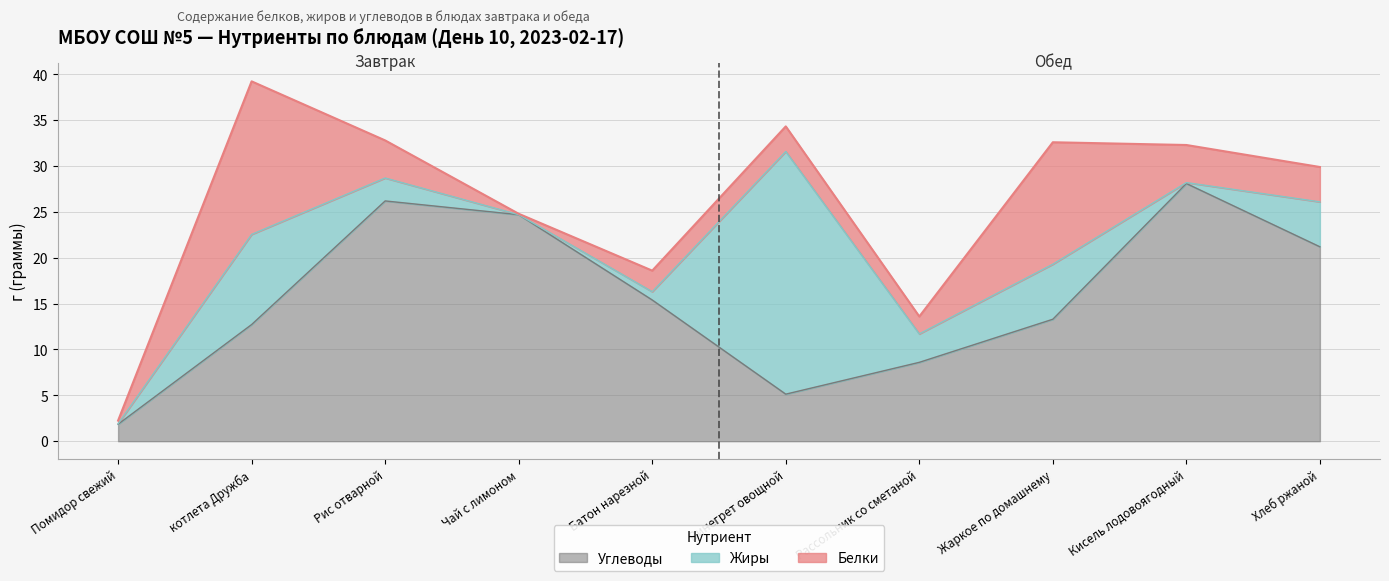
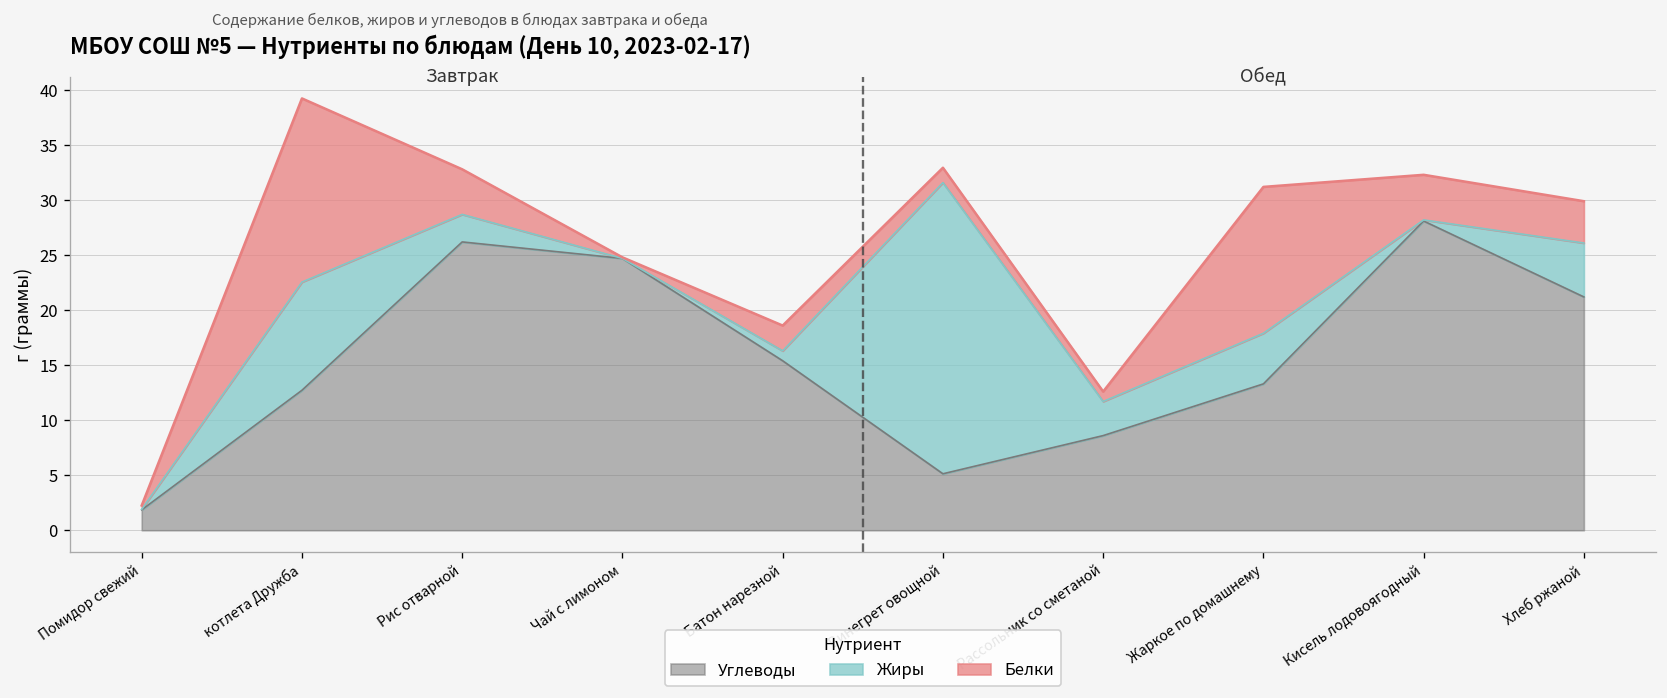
Белки, Винегрет овощной: 3 -> 1
Белки, Рассольник со сметаной: 2 -> 1
Жиры, Жаркое по домашнему: 6 -> 5
